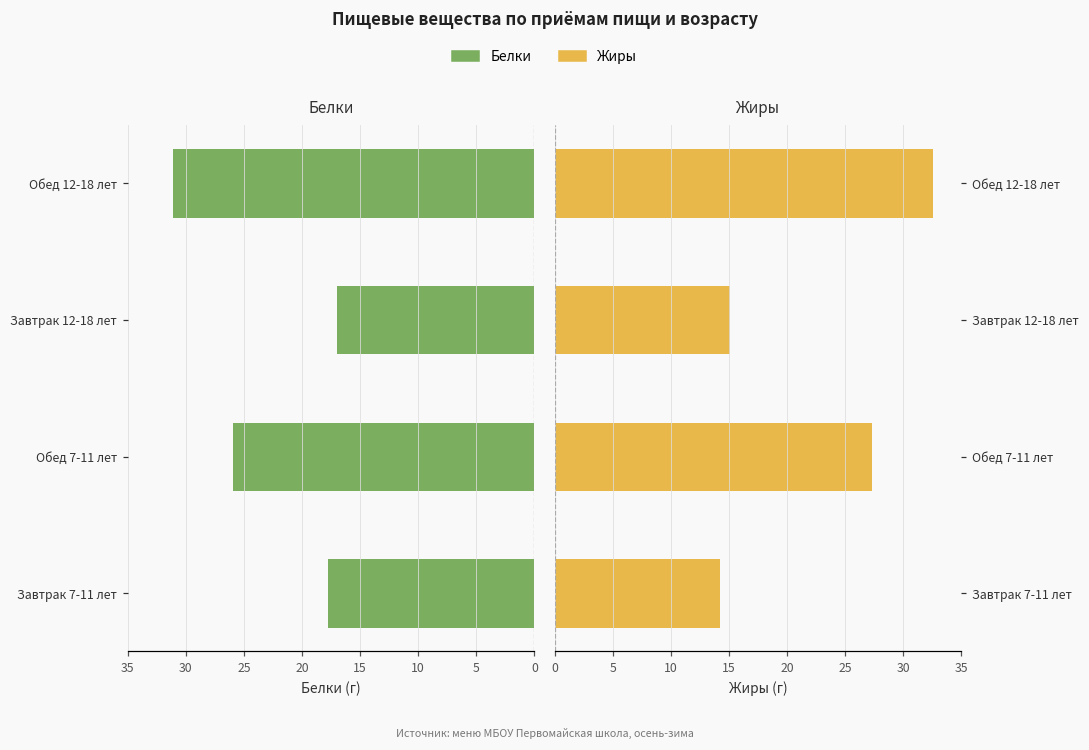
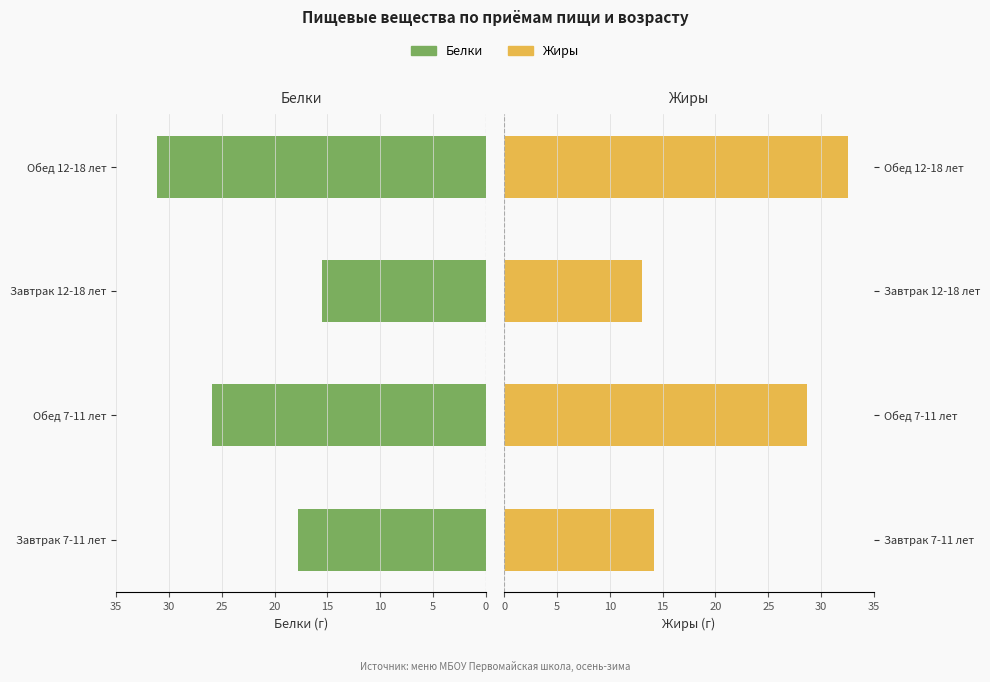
Белки, Завтрак 12-18 лет: 17.0 -> 15.5
Жиры, Завтрак 12-18 лет: 15.1 -> 13.0
Жиры, Обед 7-11 лет: 27.3 -> 28.7
